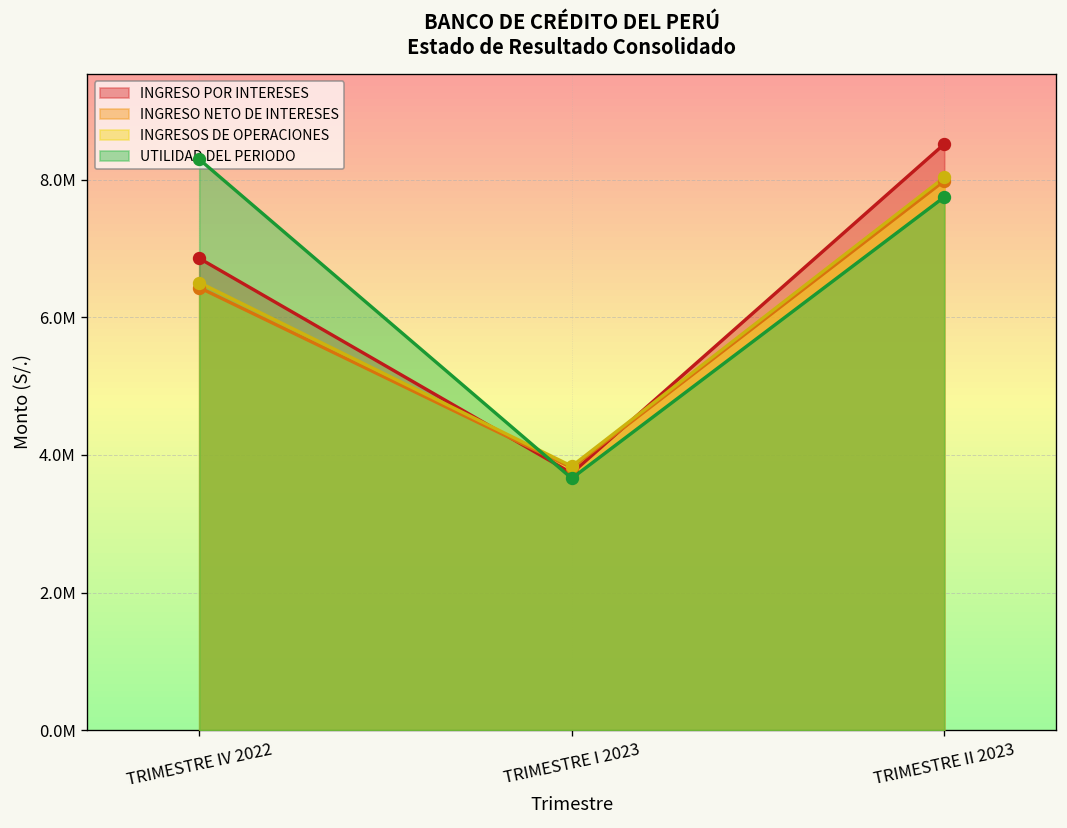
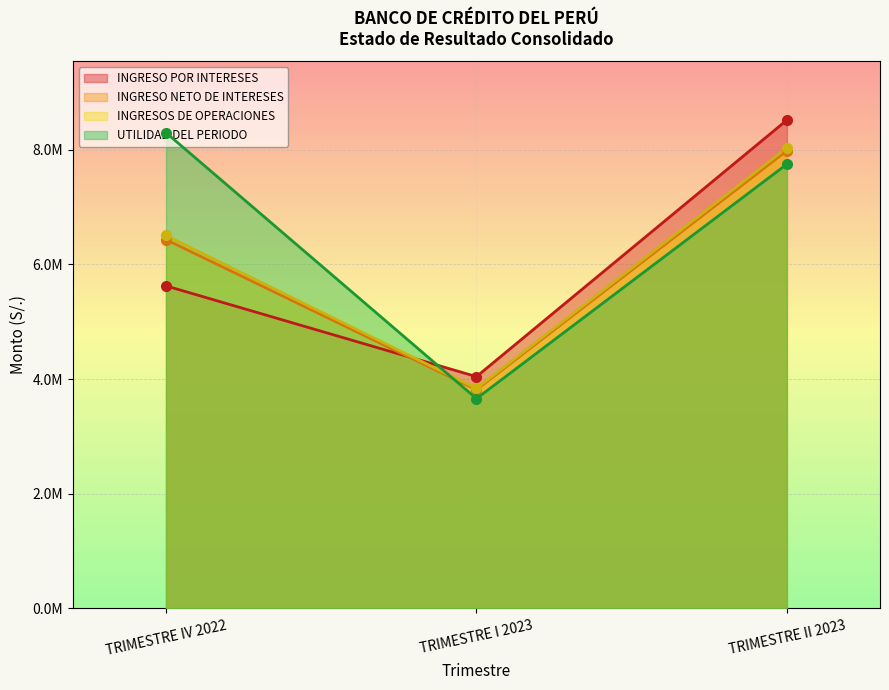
INGRESO POR INTERESES, TRIMESTRE IV 2022: 6900000 -> 5600000
INGRESO POR INTERESES, TRIMESTRE I 2023: 3700000 -> 4000000
